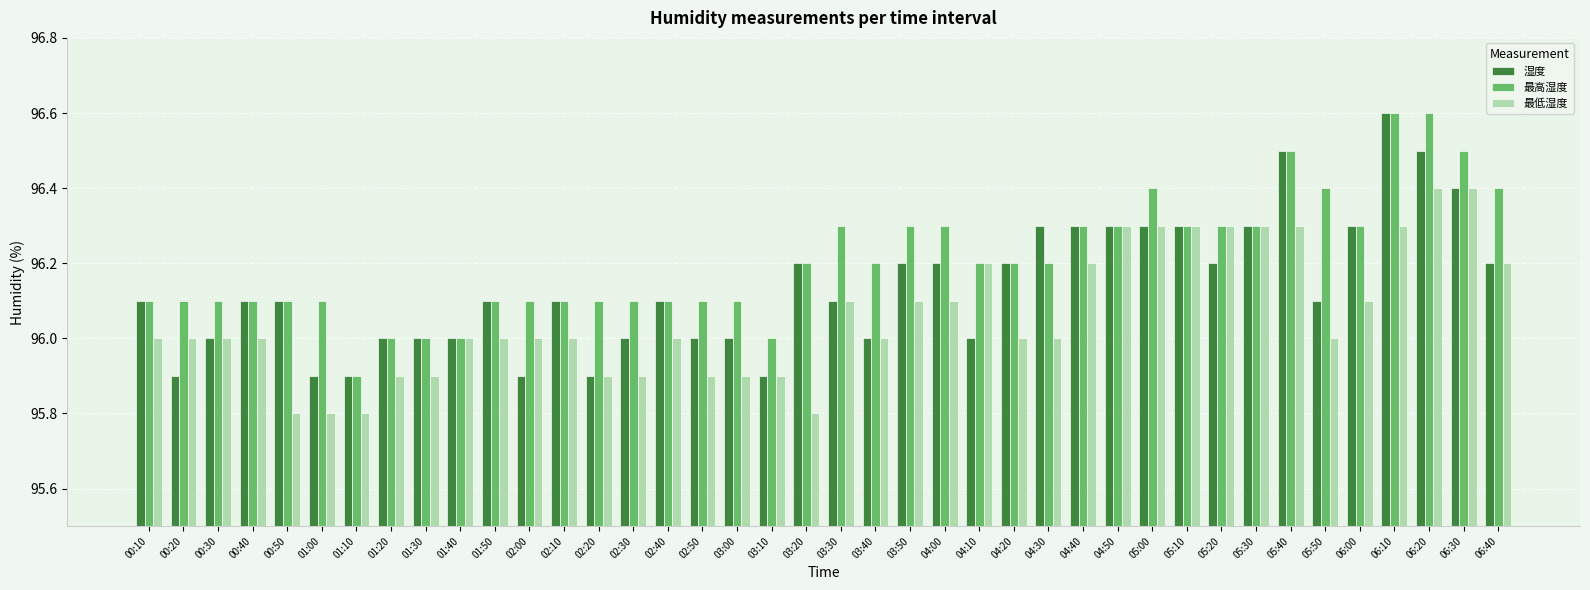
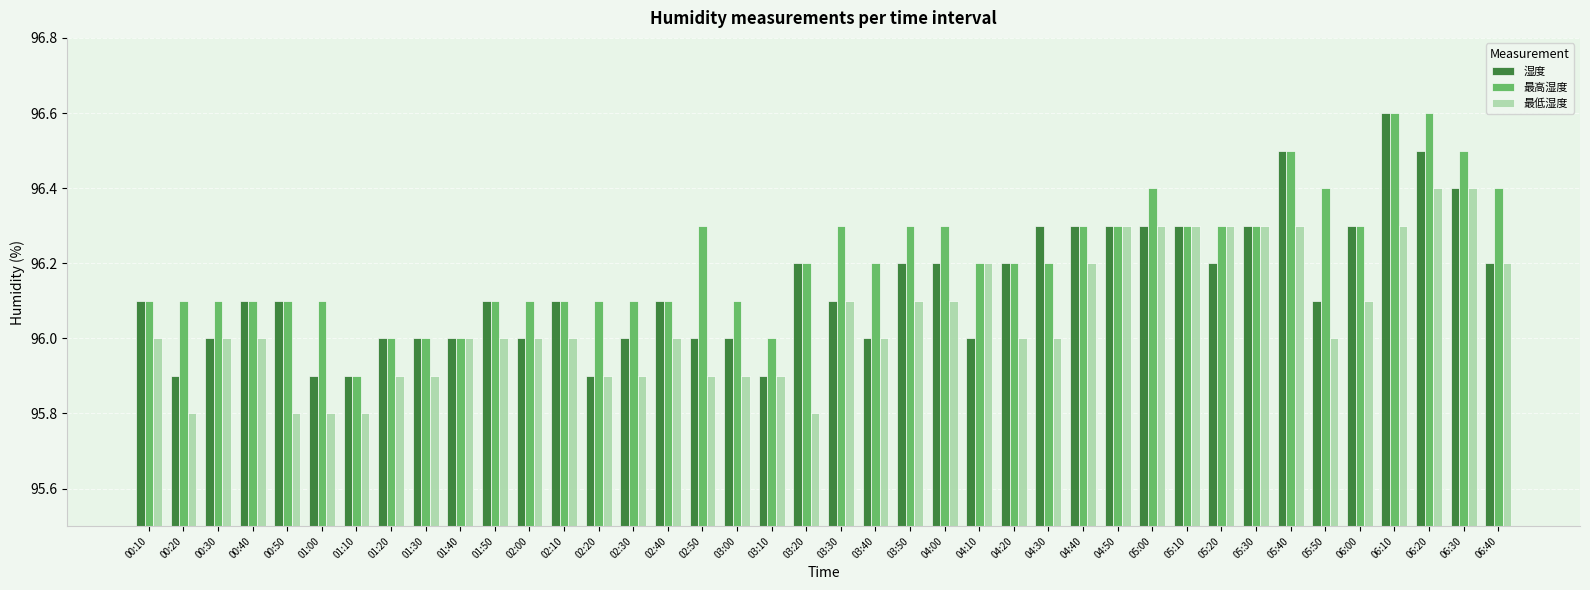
最低湿度, 00:20: 96.0 -> 95.8
湿度, 02:00: 95.9 -> 96.0
最高湿度, 02:50: 96.1 -> 96.3
